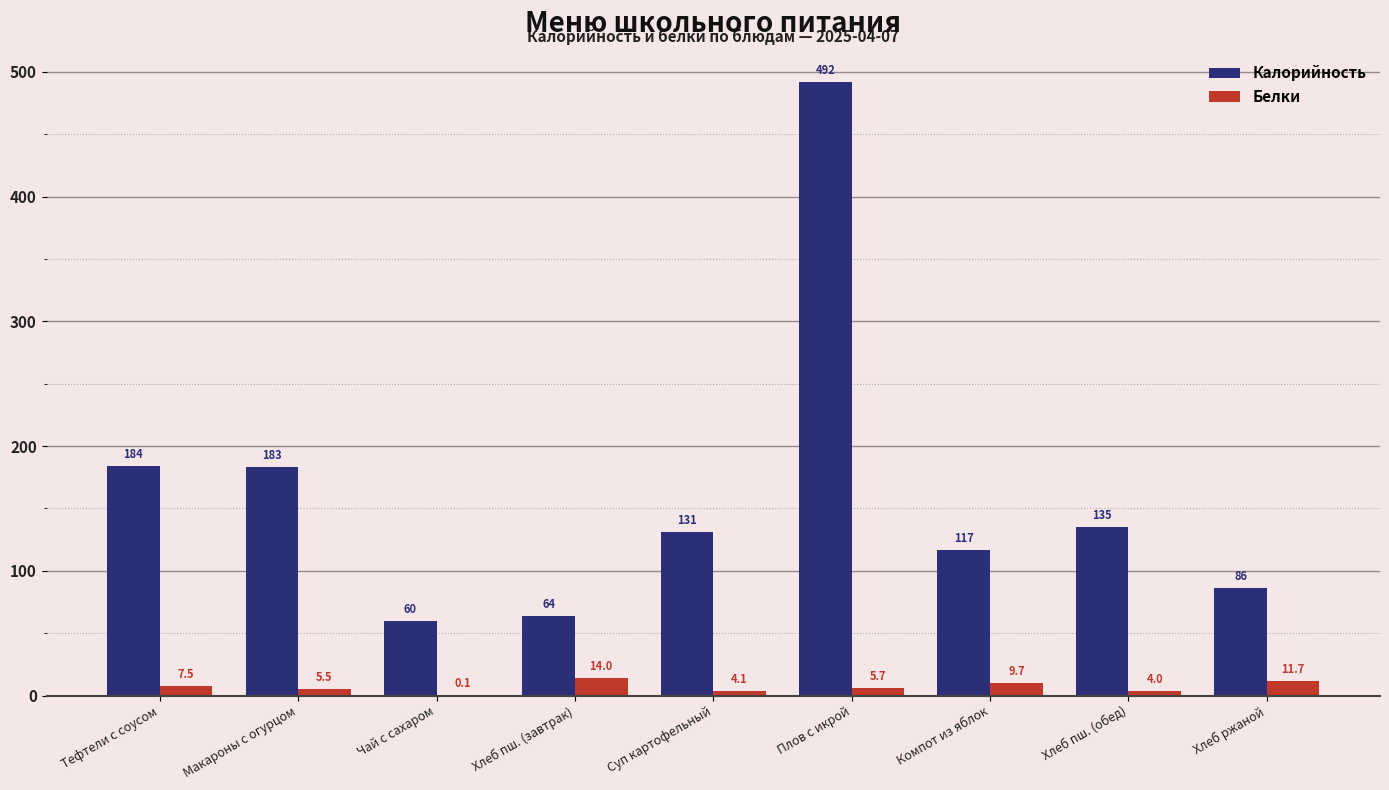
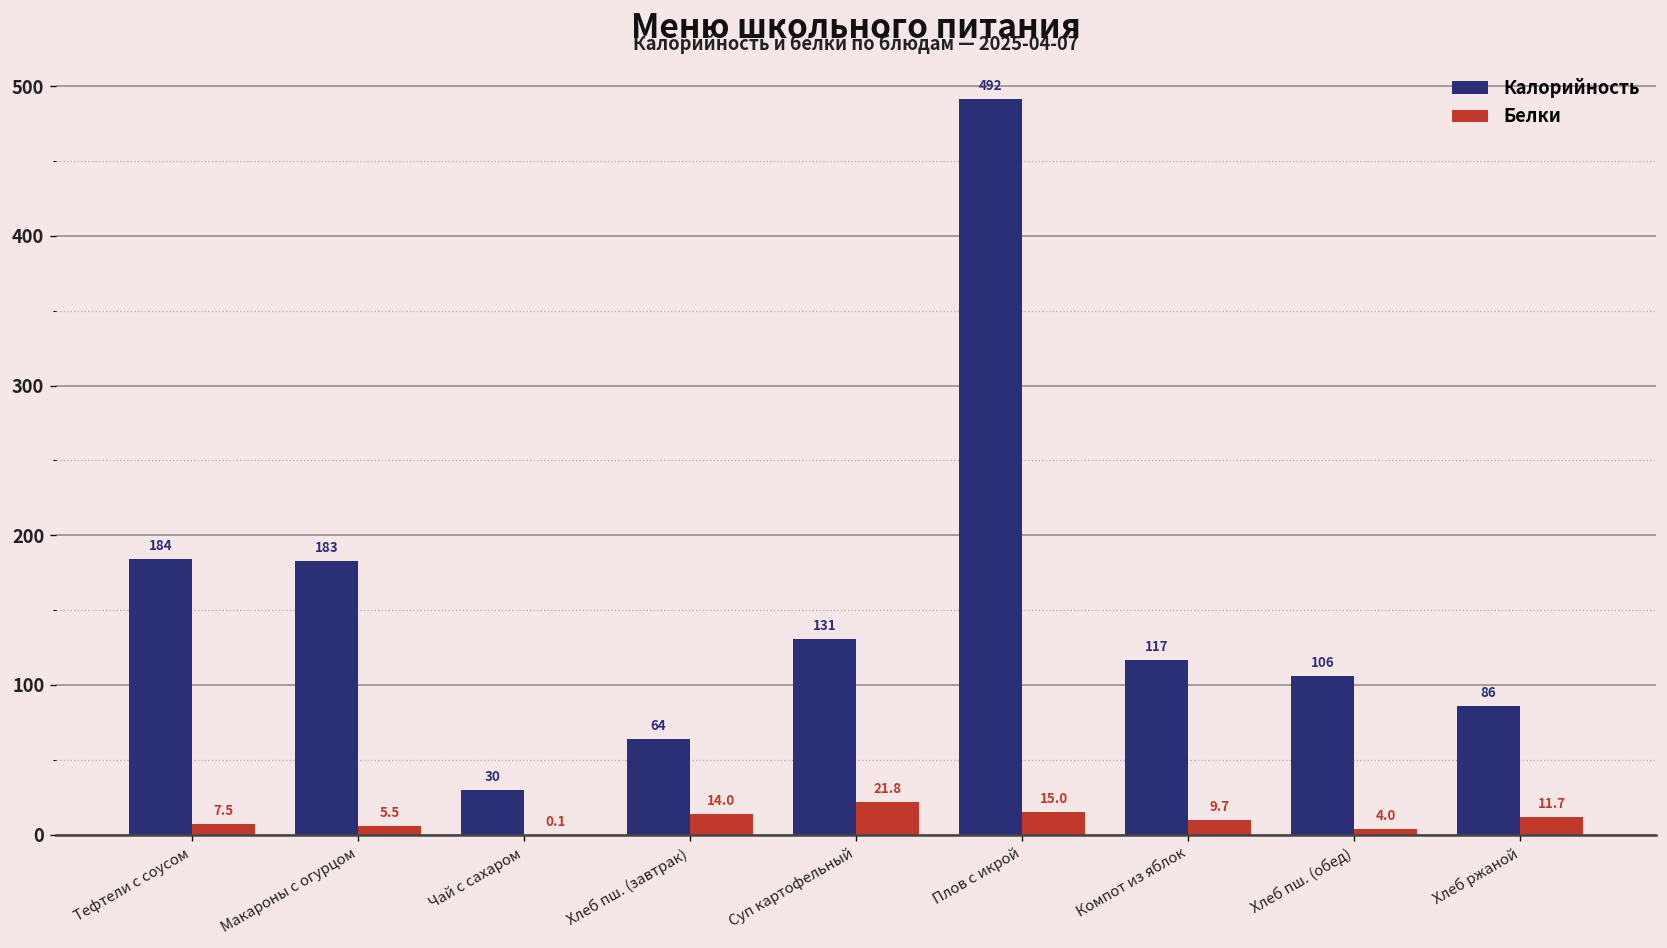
Калорийность, Чай с сахаром: 60 -> 30
Белки, Суп картофельный: 4.1 -> 21.8
Белки, Плов с икрой: 5.7 -> 15.0
Калорийность, Хлеб пш. (обед): 135 -> 106
